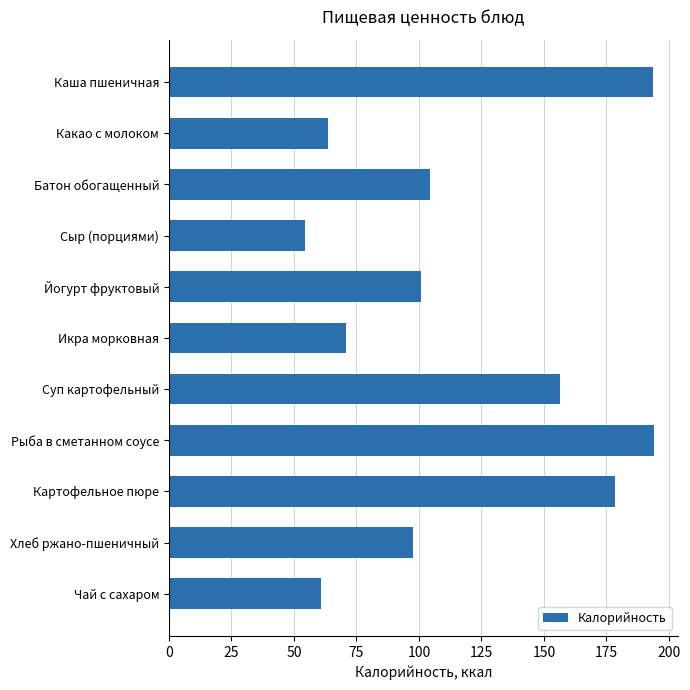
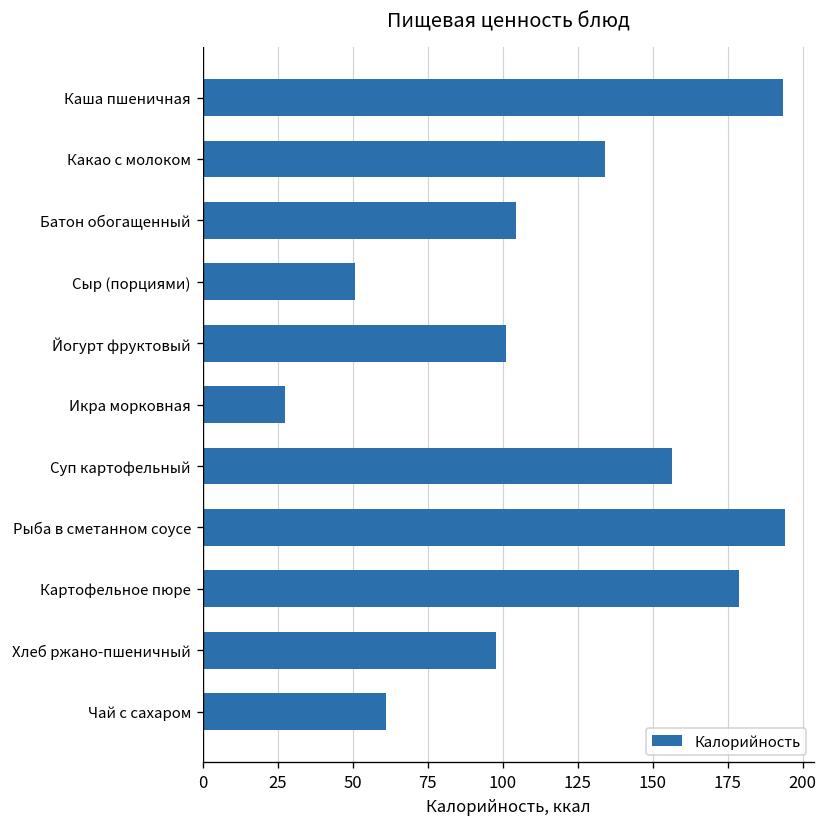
Какао с молоком: 64 -> 134
Сыр (порциями): 55 -> 51
Икра морковная: 71 -> 28
